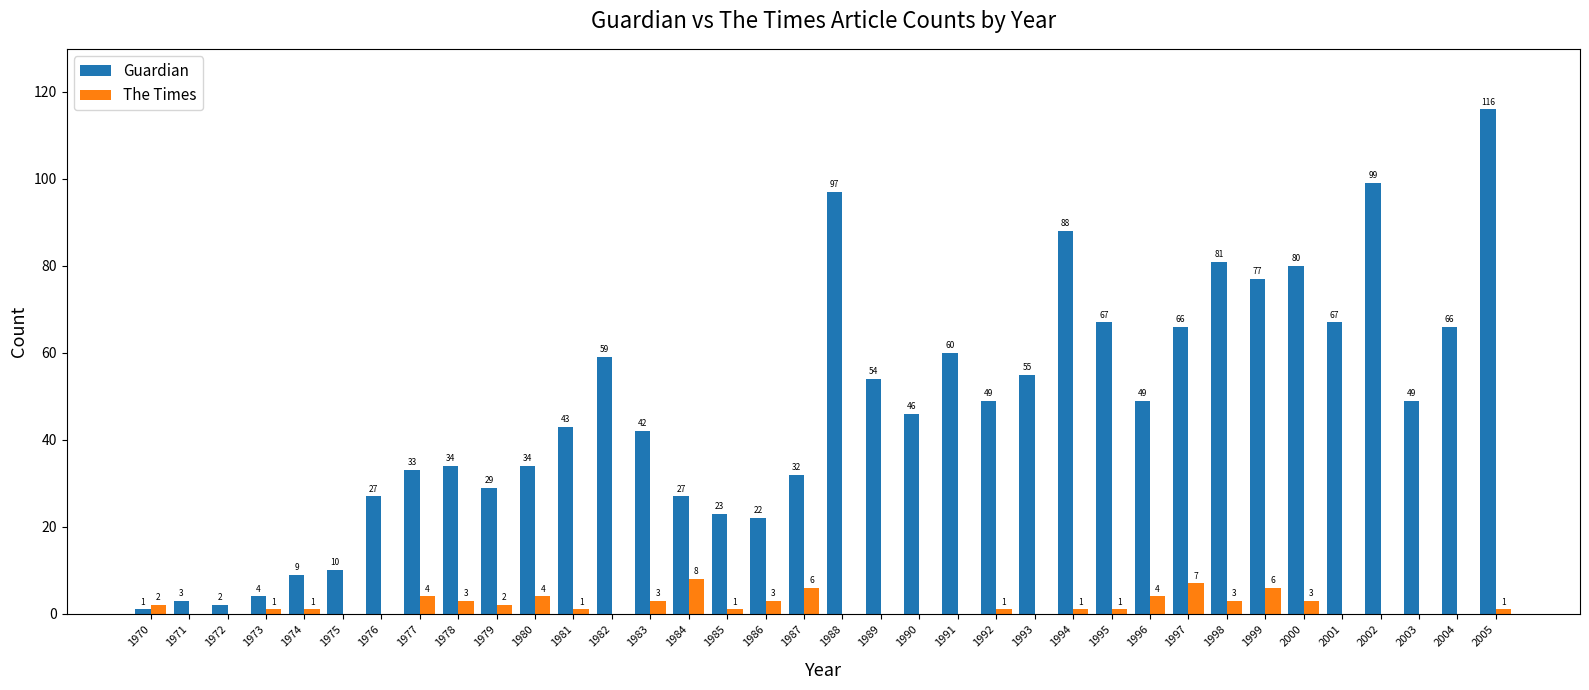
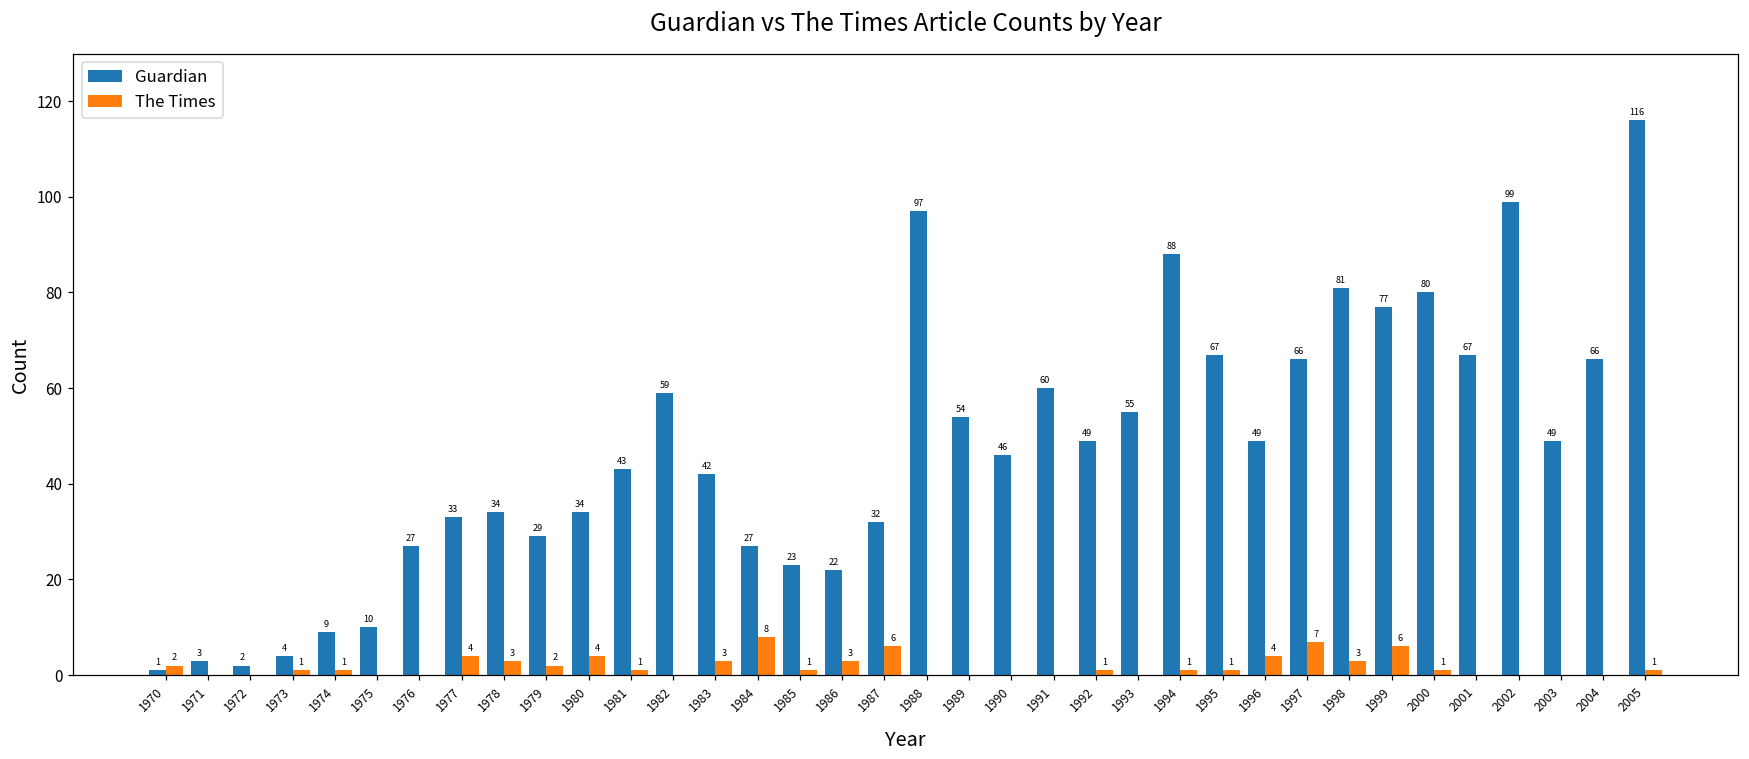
The Times, 2000: 3 -> 1
